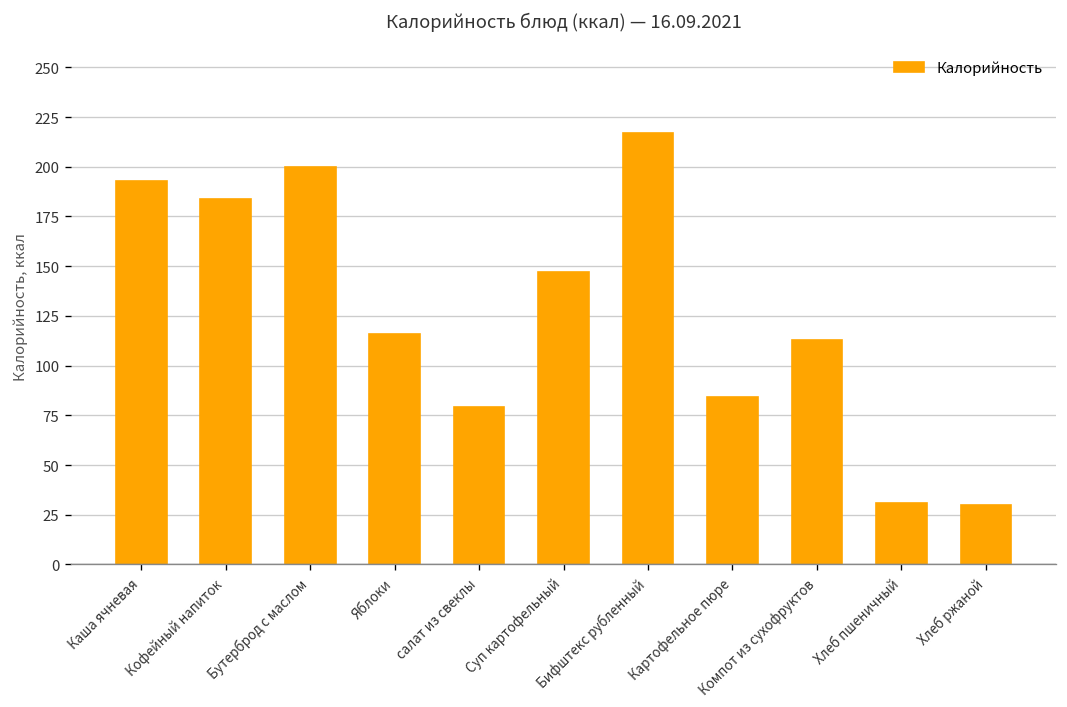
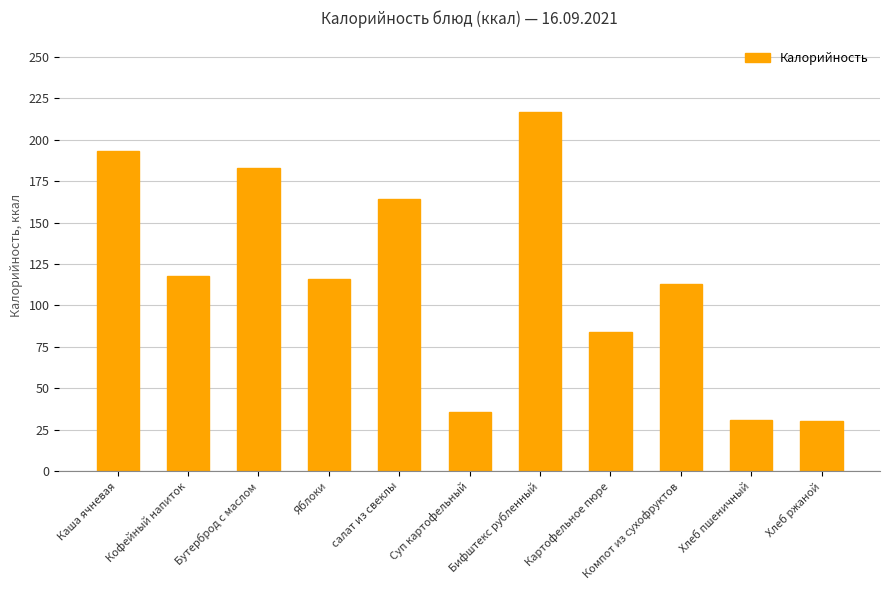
Кофейный напиток: 184 -> 118
Бутерброд с маслом: 200 -> 183
салат из свеклы: 79 -> 164
Суп картофельный: 147 -> 36
